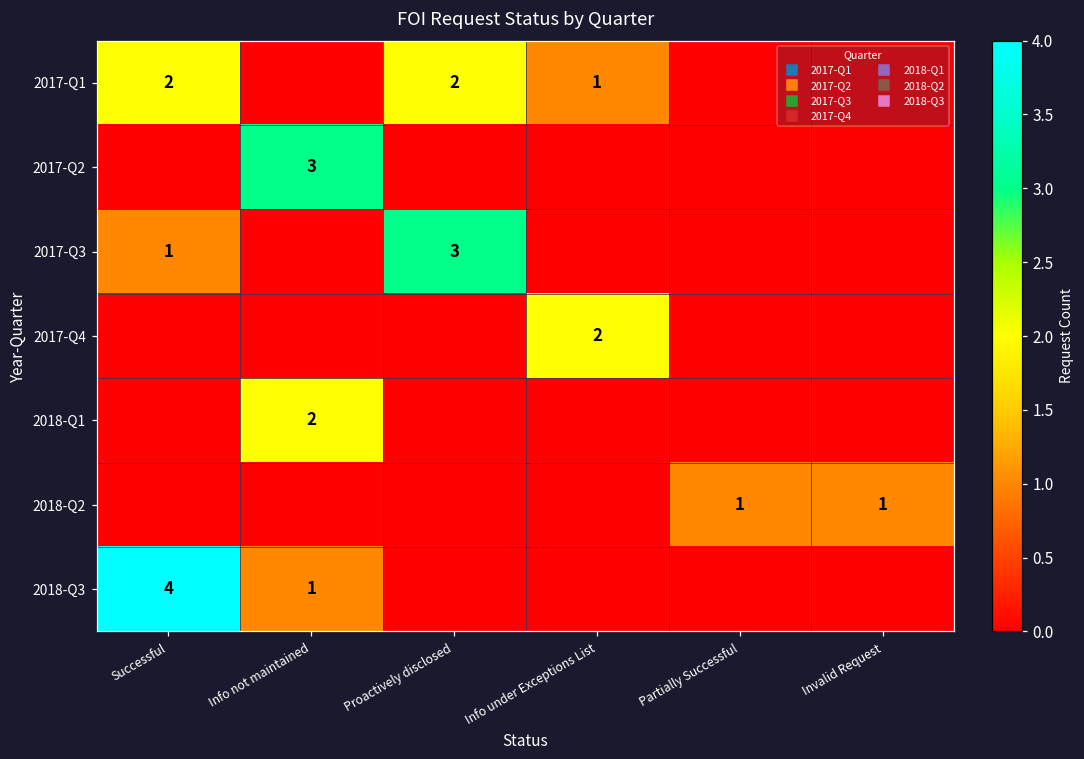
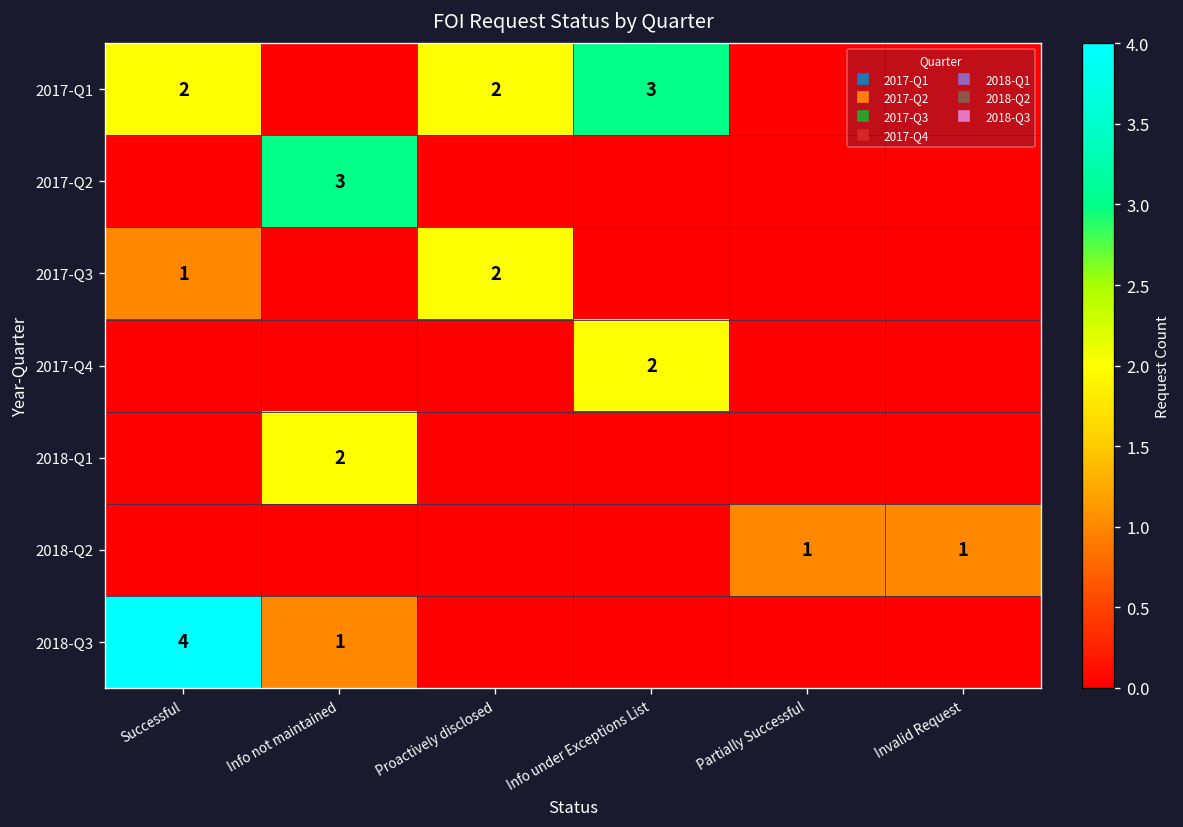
2017-Q1, Info under Exceptions List: 1 -> 3
2017-Q3, Proactively disclosed: 3 -> 2
